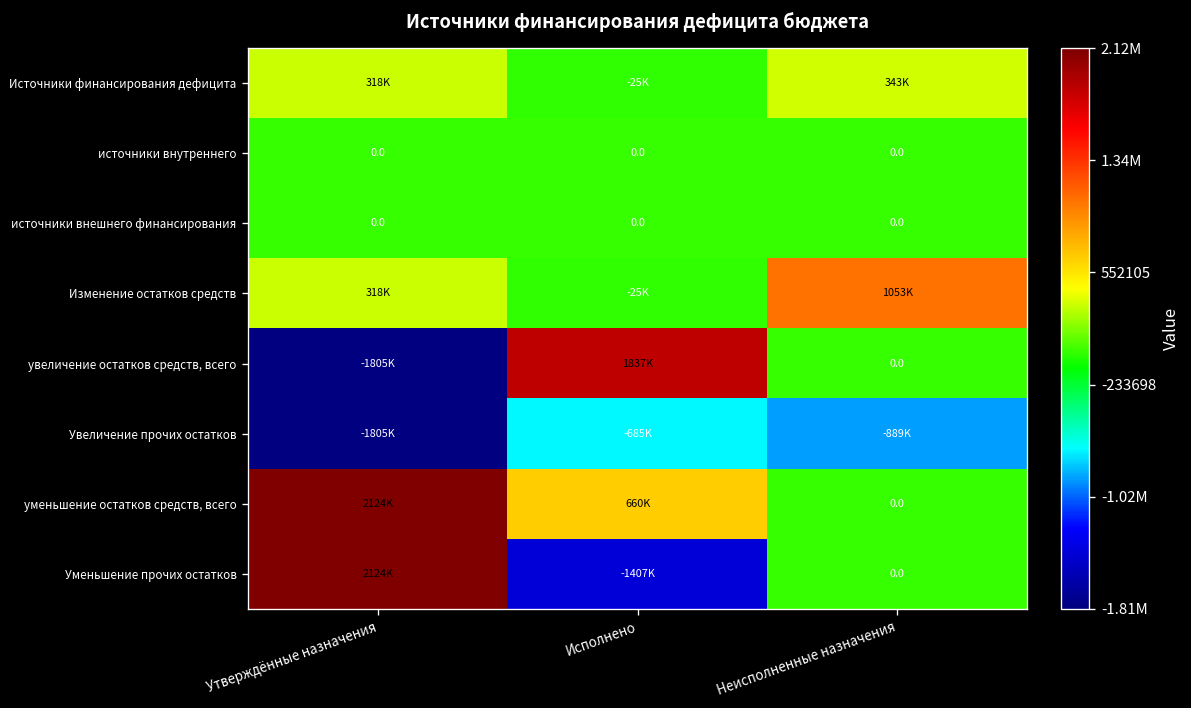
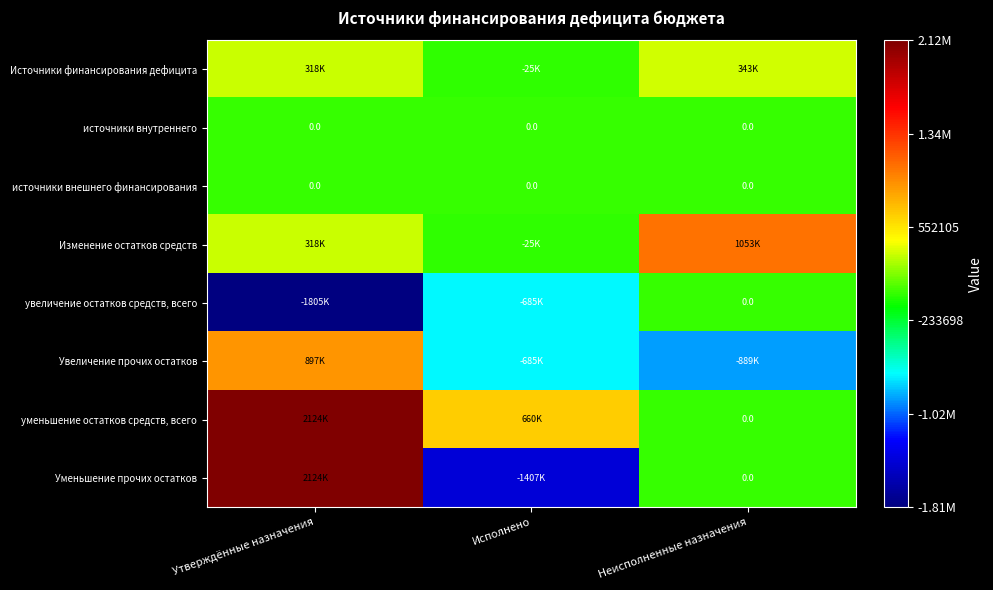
увеличение остатков средств, всего, Исполнено: 1837K -> -685K
Увеличение прочих остатков, Утверждённые назначения: -1805K -> 897K
